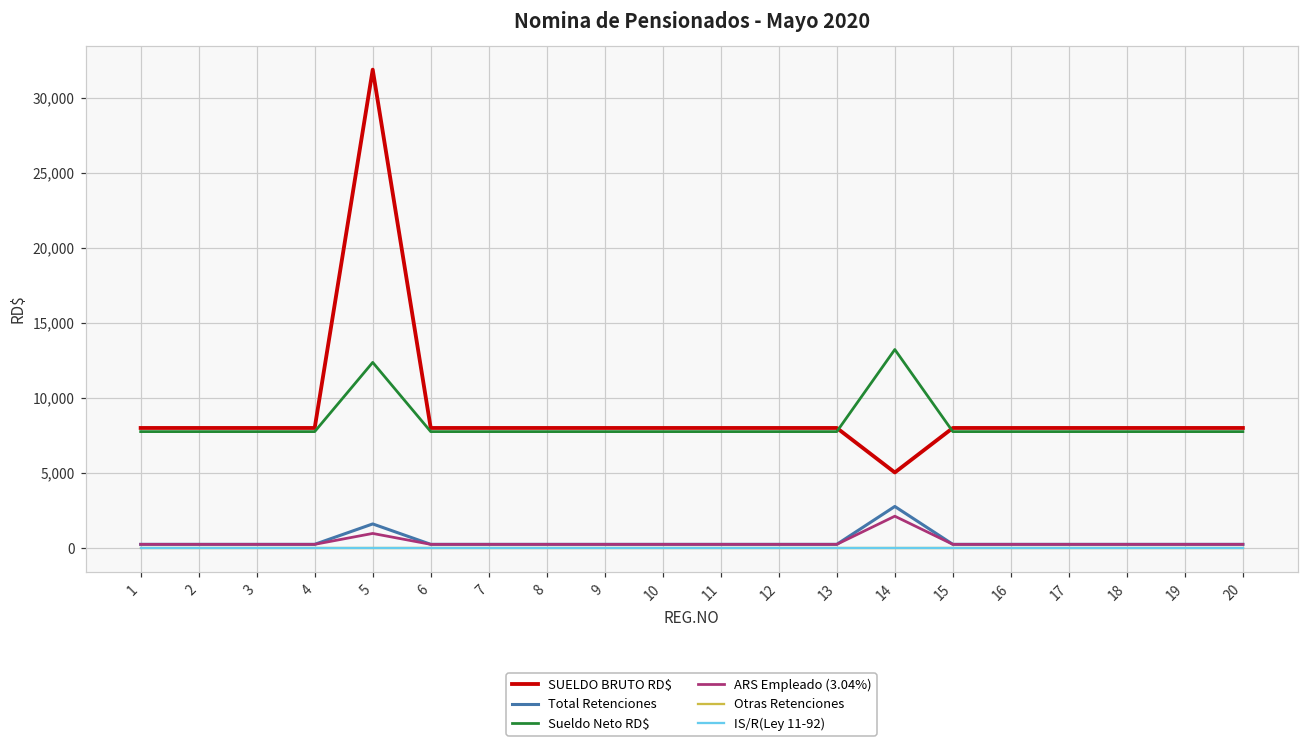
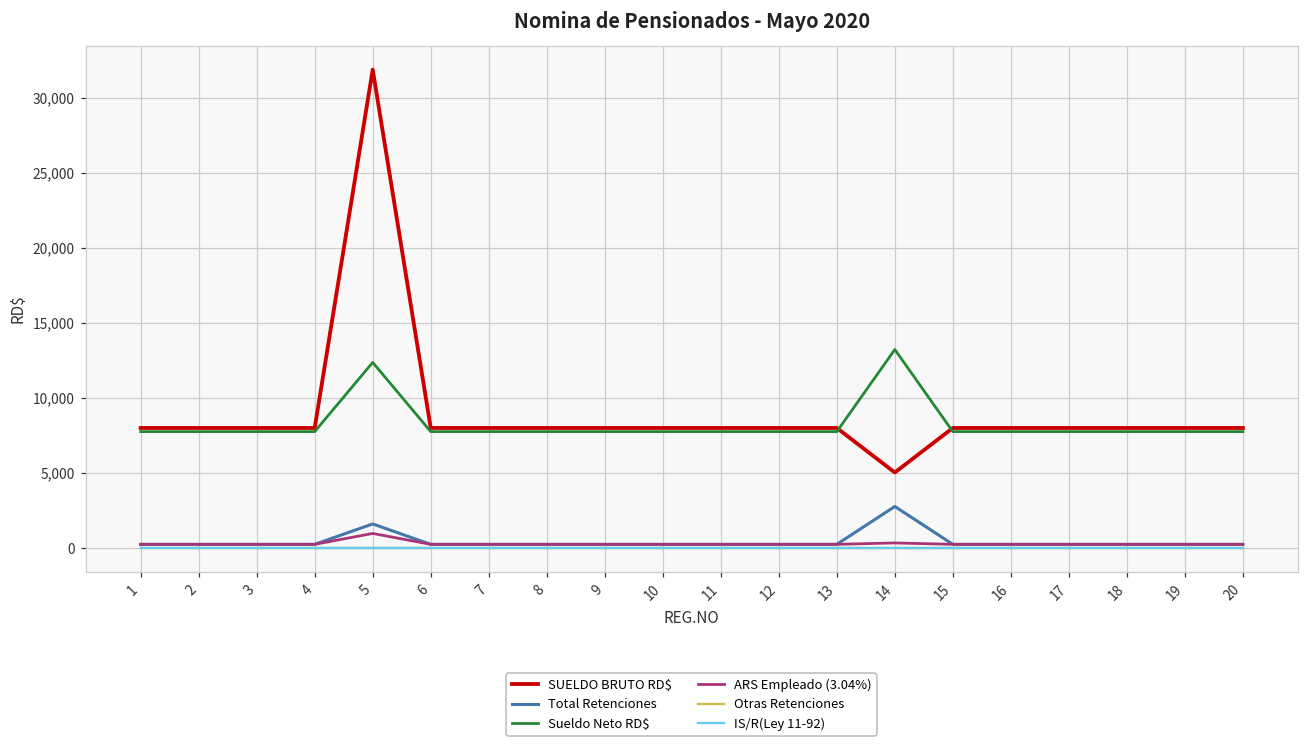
ARS Empleado (3.04%), 14: 2,100 -> 300
